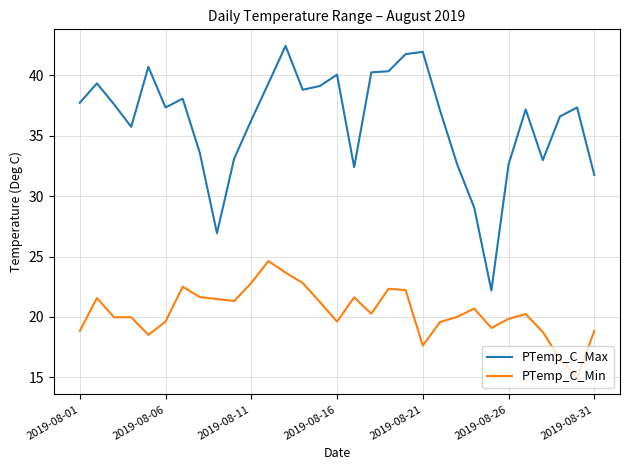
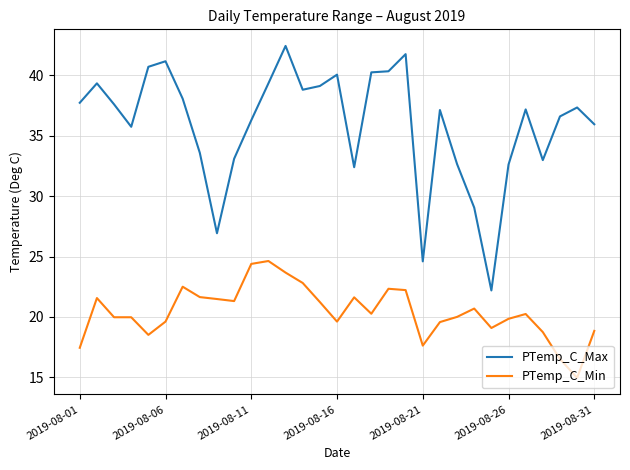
PTemp_C_Min, 2019-08-01: 18.8 -> 17.4
PTemp_C_Max, 2019-08-06: 37.4 -> 41.2
PTemp_C_Min, 2019-08-11: 22.8 -> 24.4
PTemp_C_Max, 2019-08-21: 42.0 -> 24.6
PTemp_C_Max, 2019-08-31: 31.8 -> 36.0
